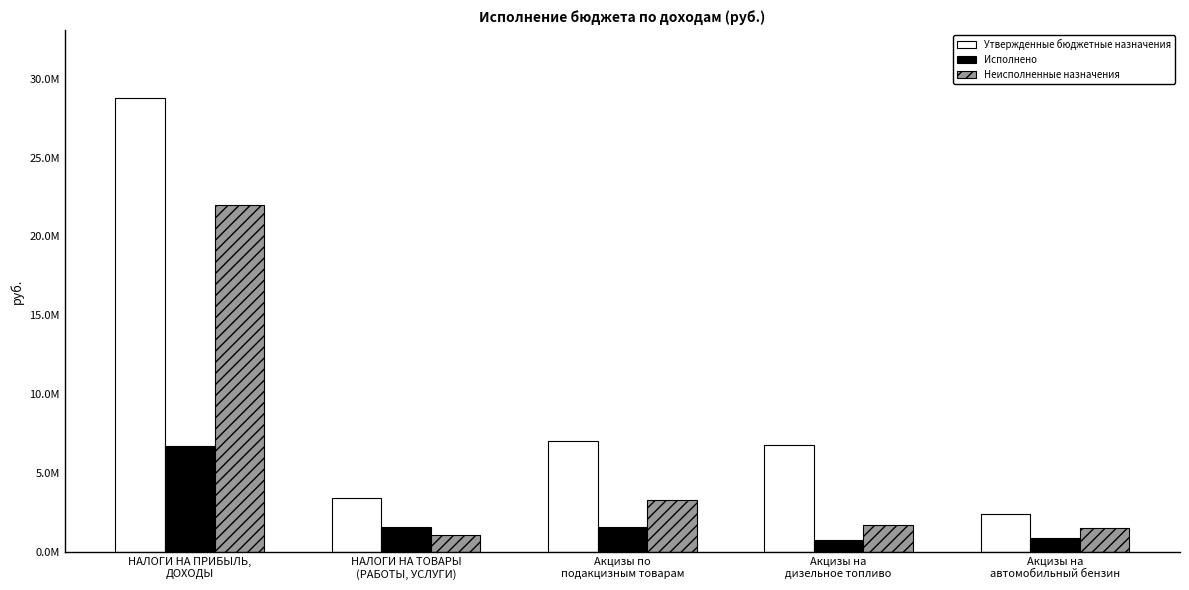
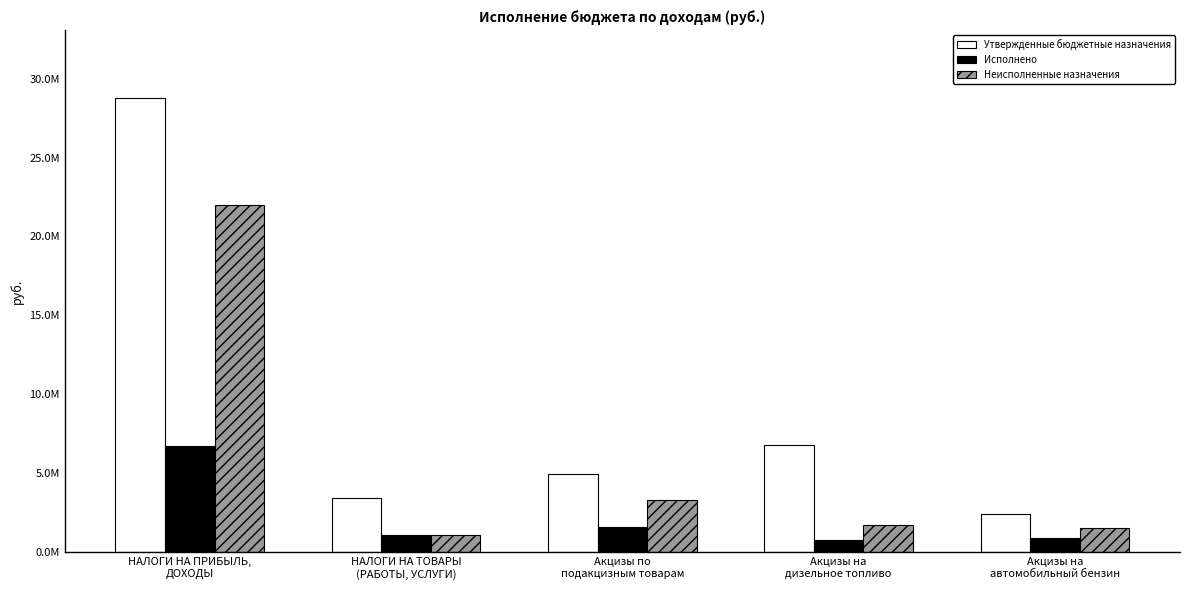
Исполнено, НАЛОГИ НА ТОВАРЫ (РАБОТЫ, УСЛУГИ): 1.6М -> 1.1М
Утвержденные бюджетные назначения, Акцизы по подакцизным товарам: 7.1М -> 5.0М
